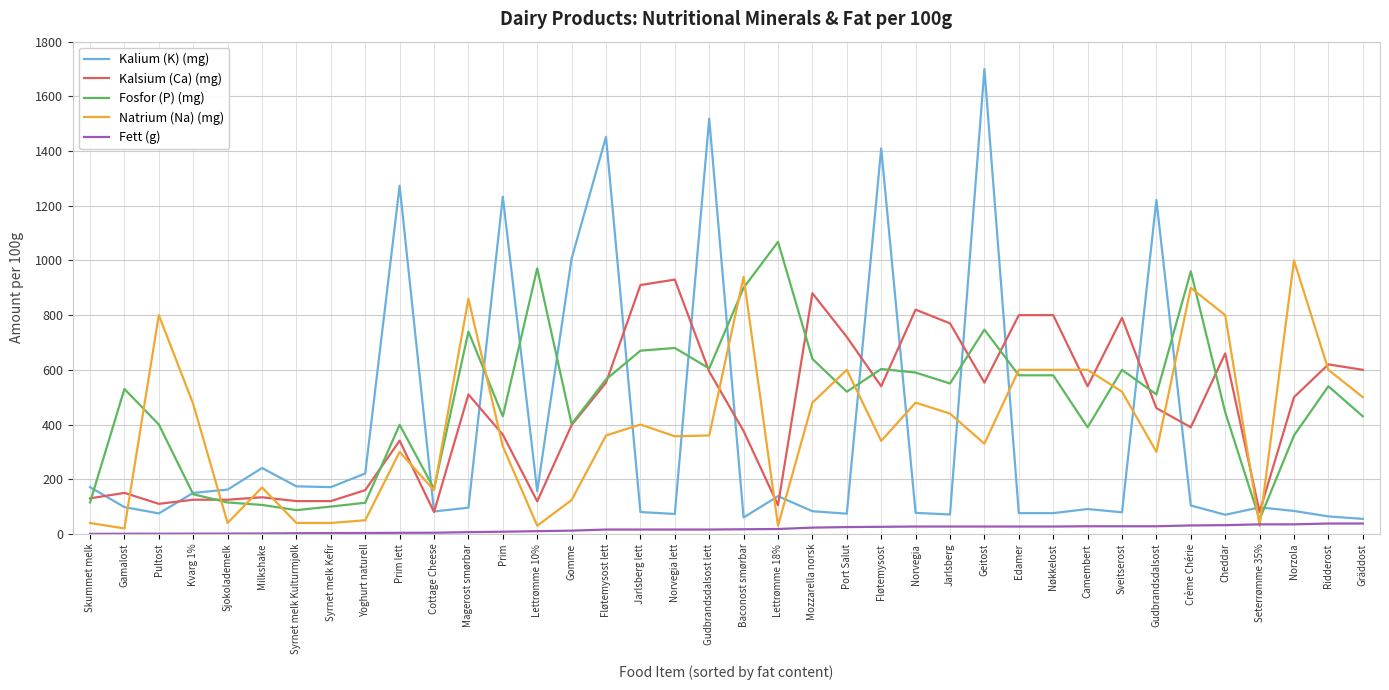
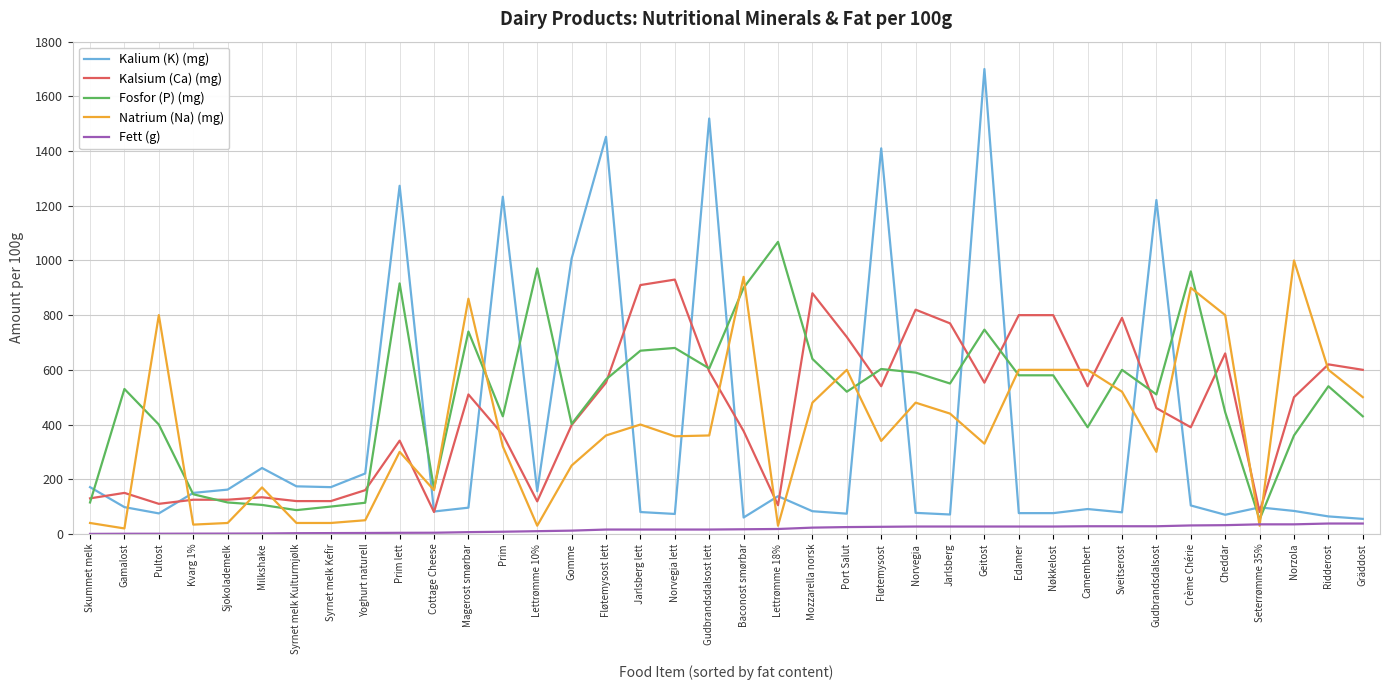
Natrium (Na) (mg), Kvarg 1%: 480 -> 30
Fosfor (P) (mg), Prim lett: 400 -> 920
Natrium (Na) (mg), Gomme: 120 -> 250
